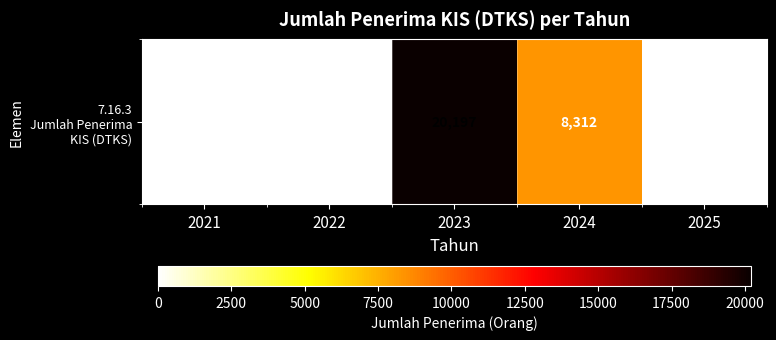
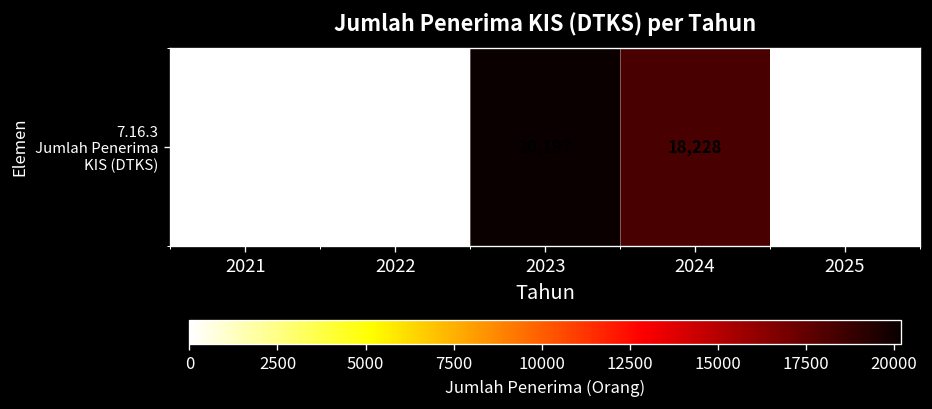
7.16.3 Jumlah Penerima KIS (DTKS), 2024: 8,312 -> 18,228
